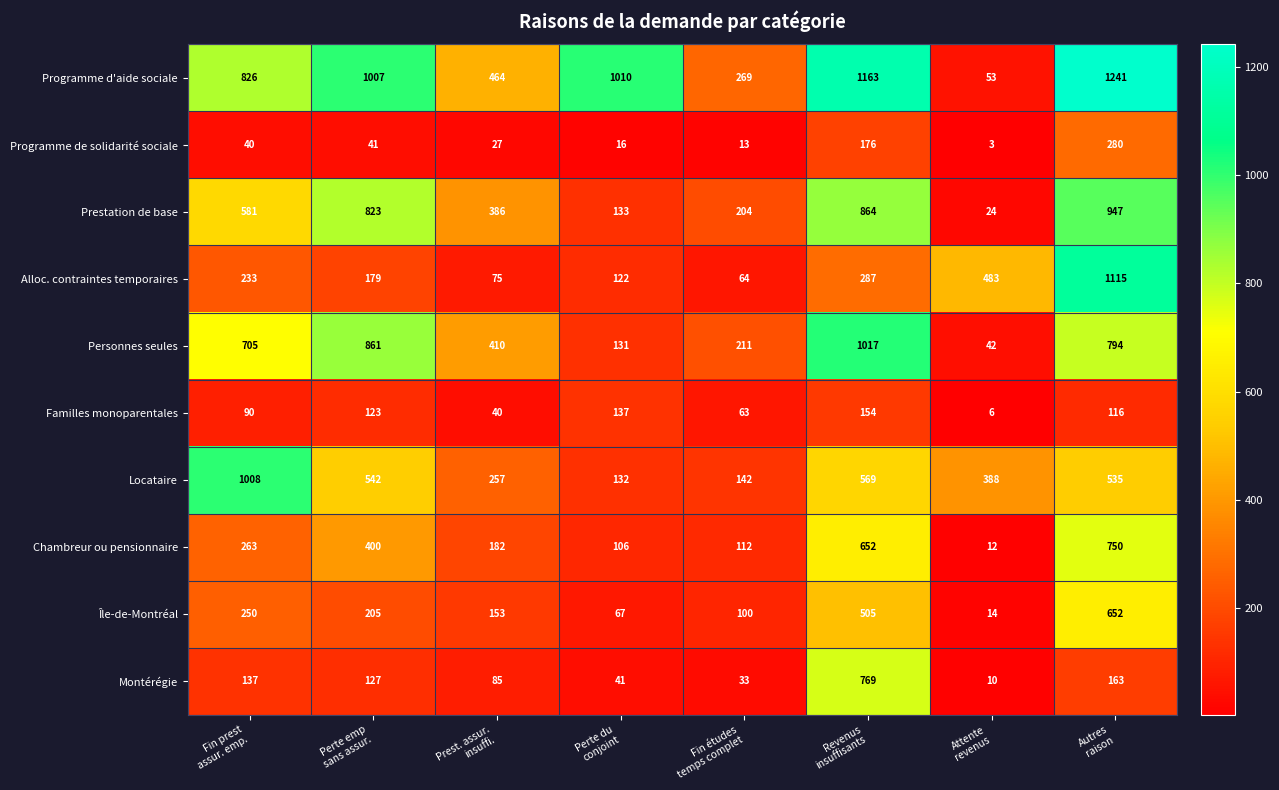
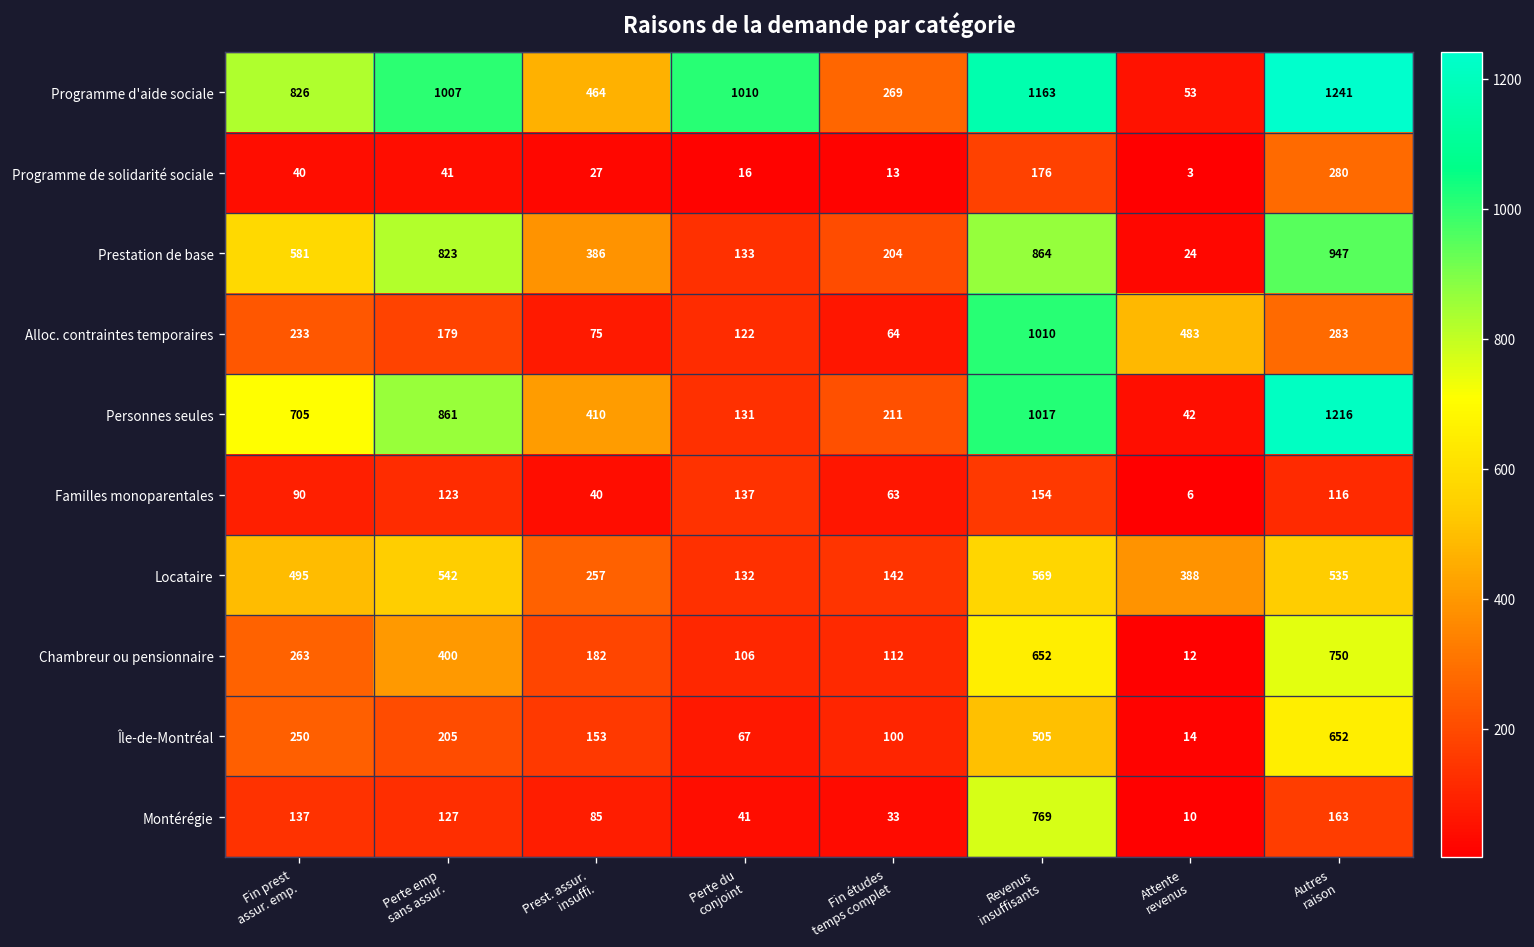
Alloc. contraintes temporaires, Revenus insuffisants: 287 -> 1010
Alloc. contraintes temporaires, Autres raison: 1115 -> 283
Personnes seules, Autres raison: 794 -> 1216
Locataire, Fin prest assur. emp.: 1008 -> 495
